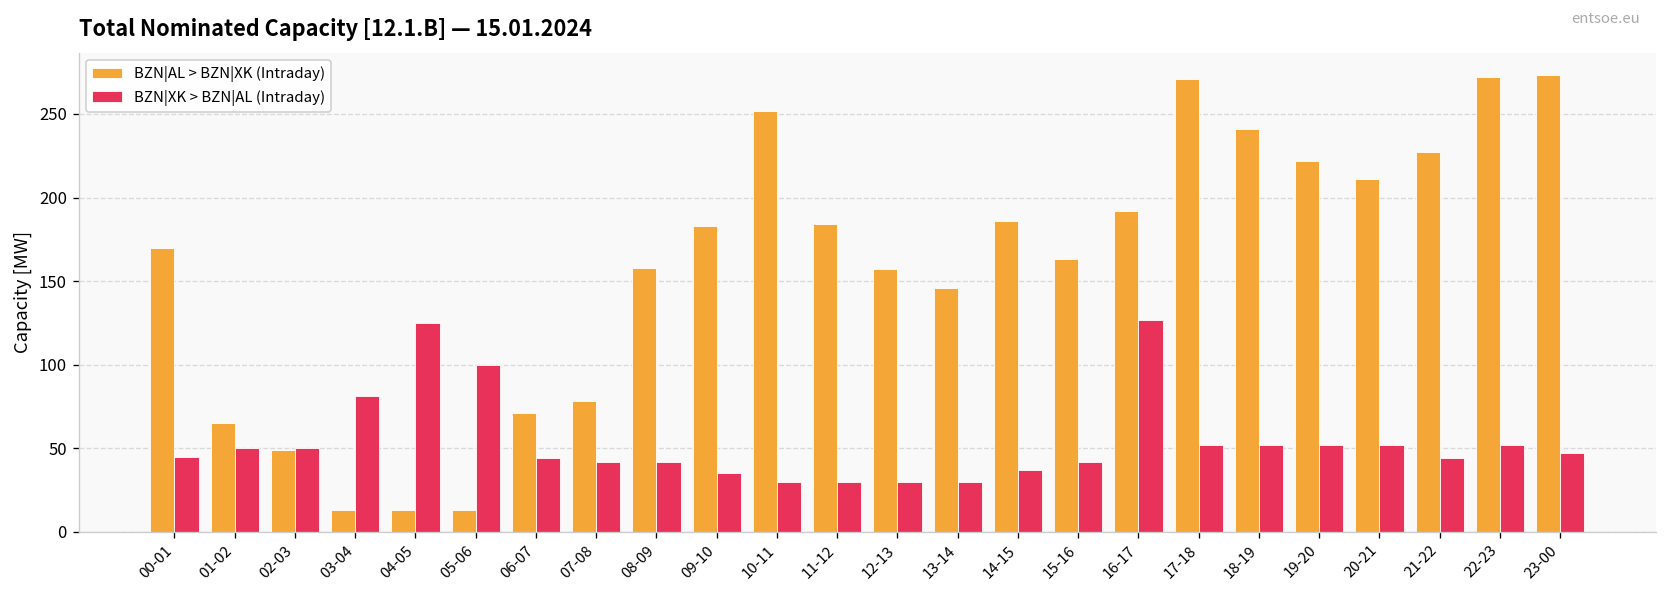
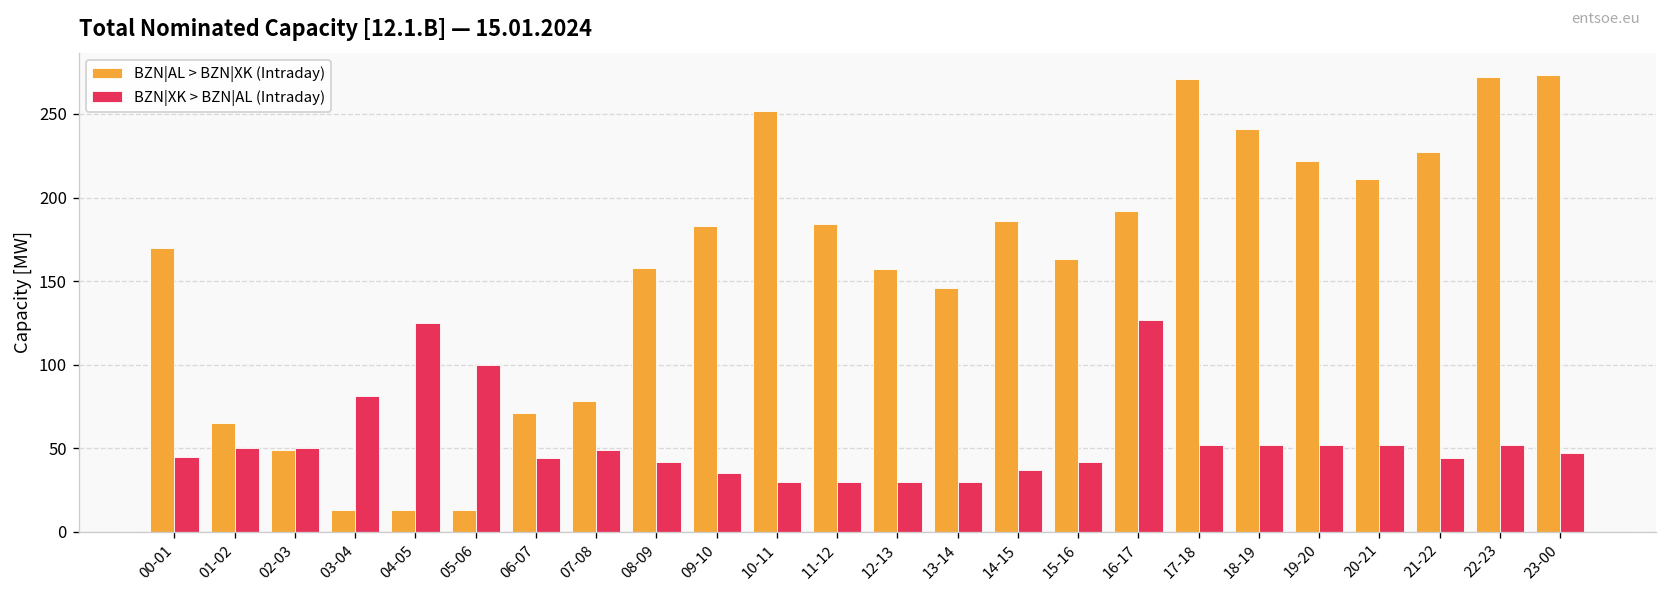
BZN|XK > BZN|AL (Intraday), 07-08: 42 -> 49
